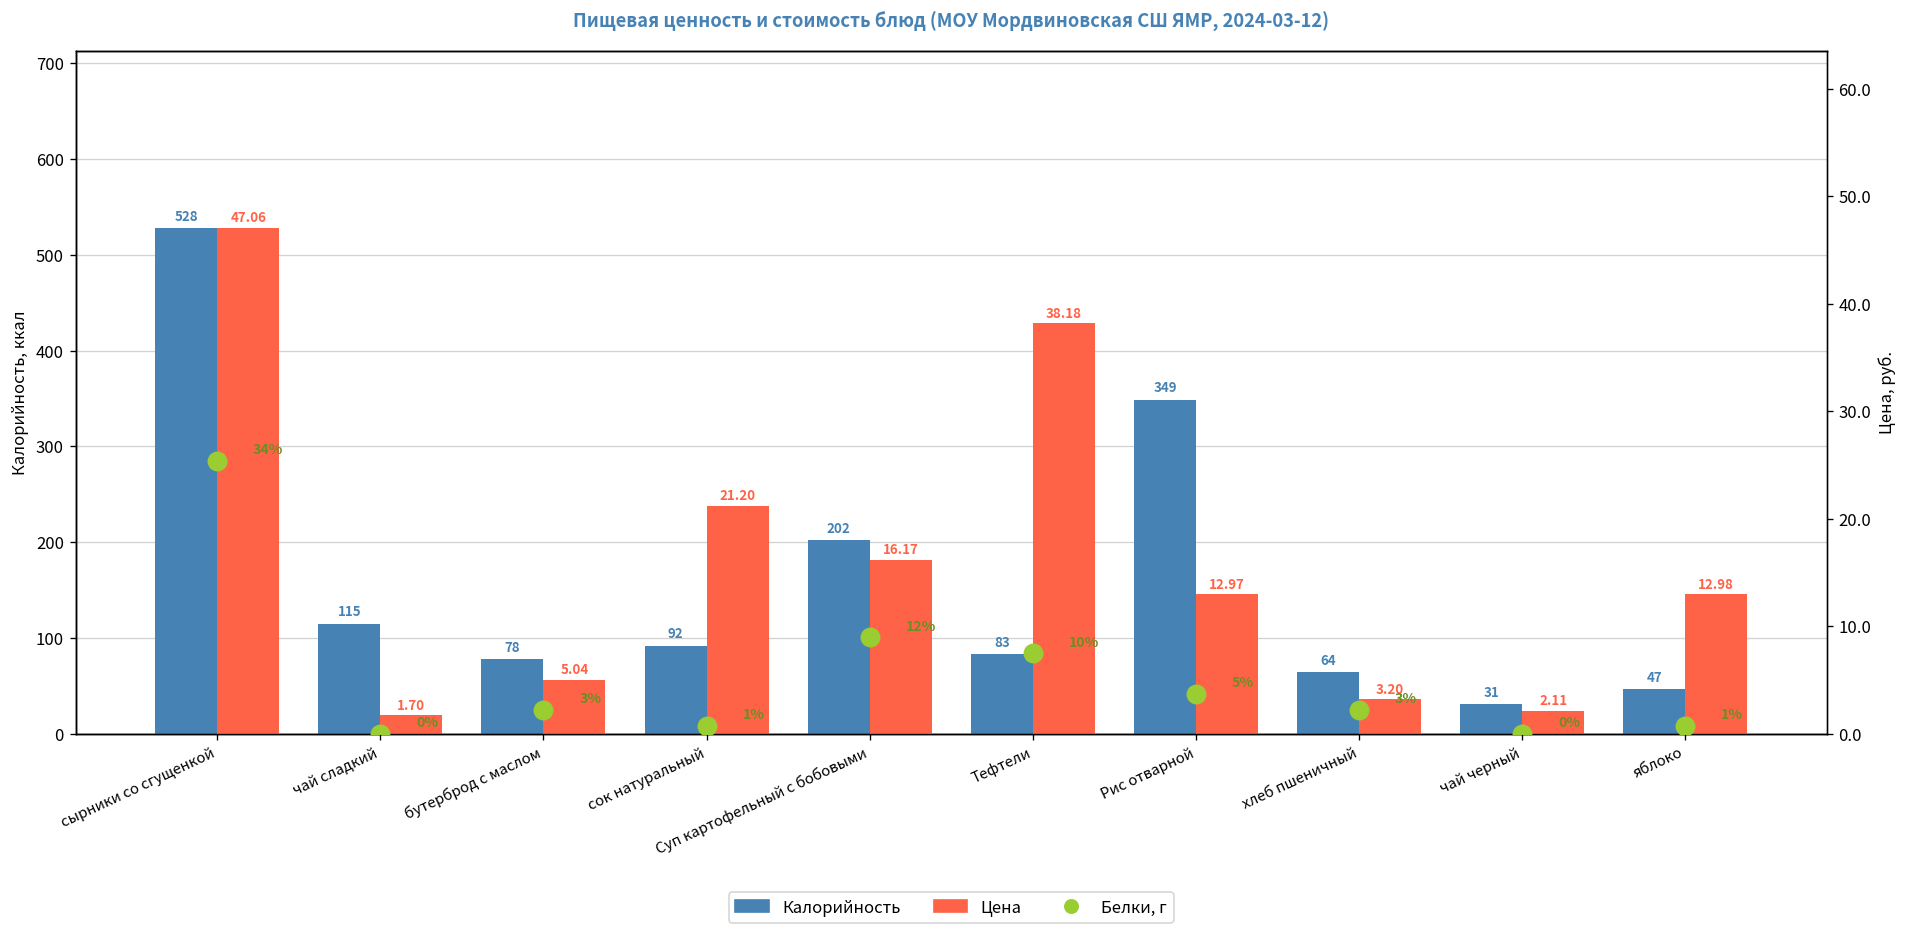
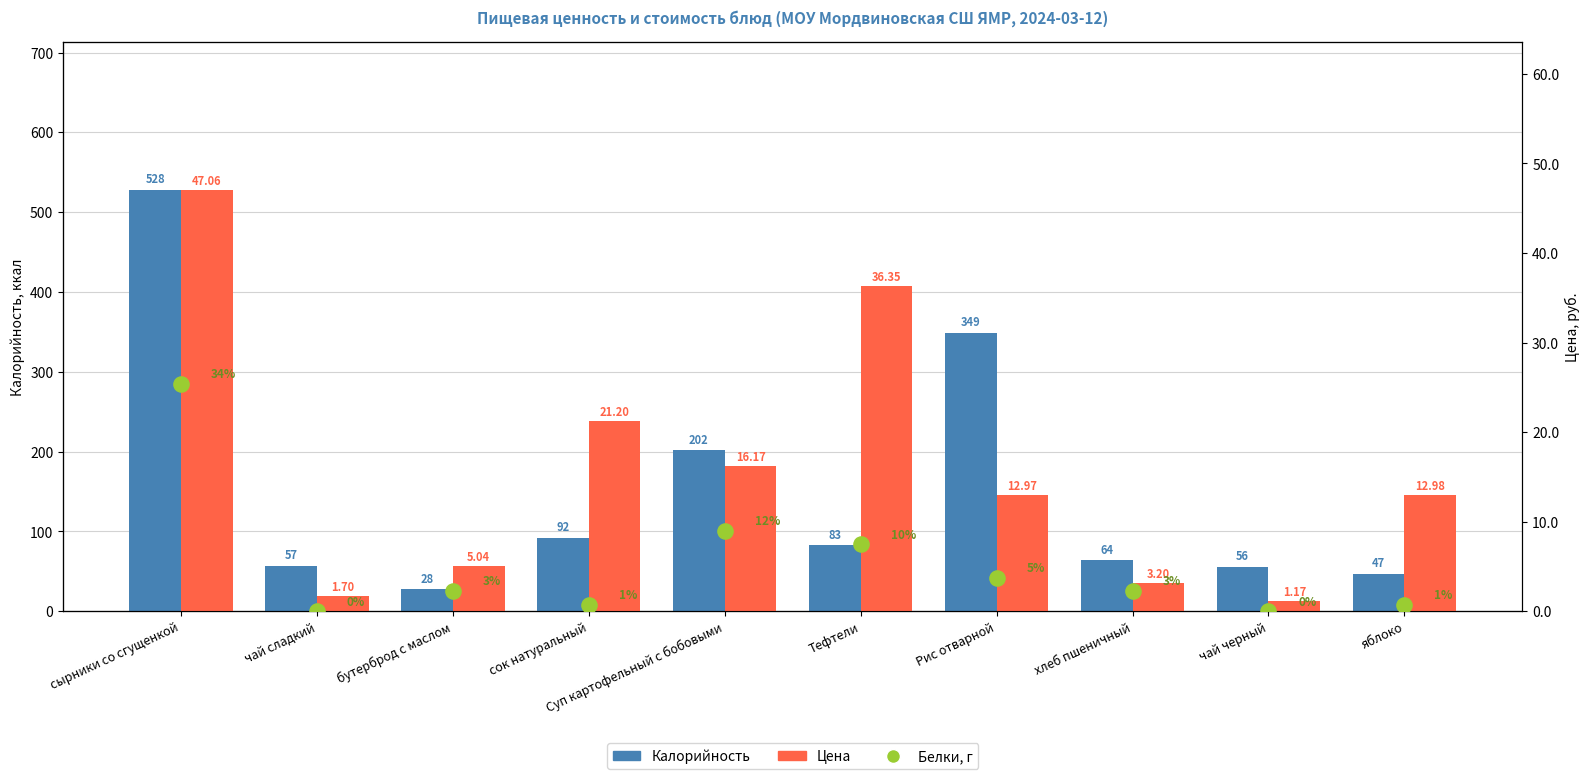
Калорийность, чай сладкий: 115 -> 57
Калорийность, бутерброд с маслом: 78 -> 28
Калорийность, чай черный: 31 -> 56
Цена, Тефтели: 38.18 -> 36.35
Цена, чай черный: 2.11 -> 1.17
